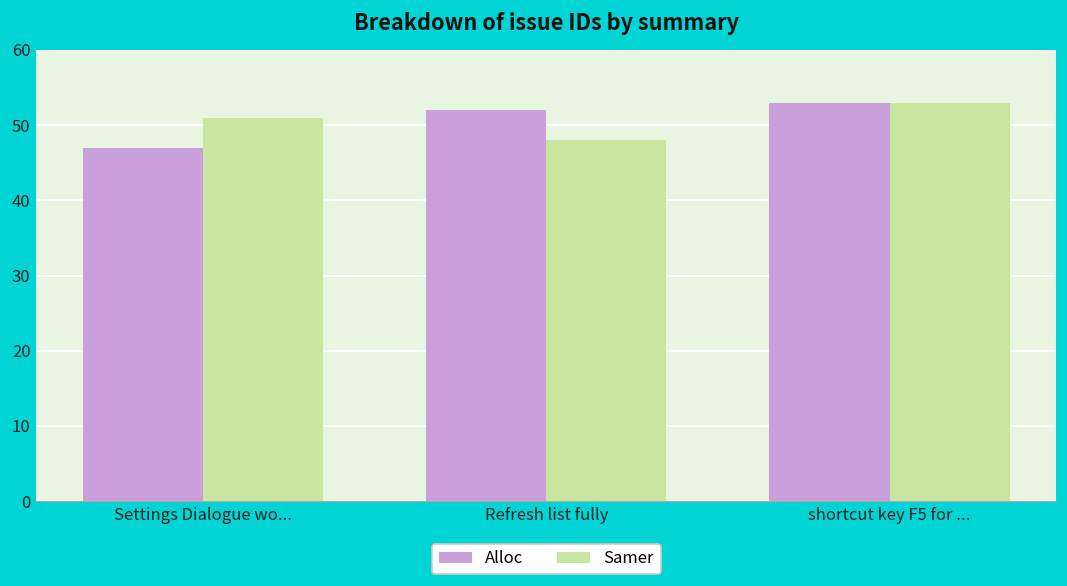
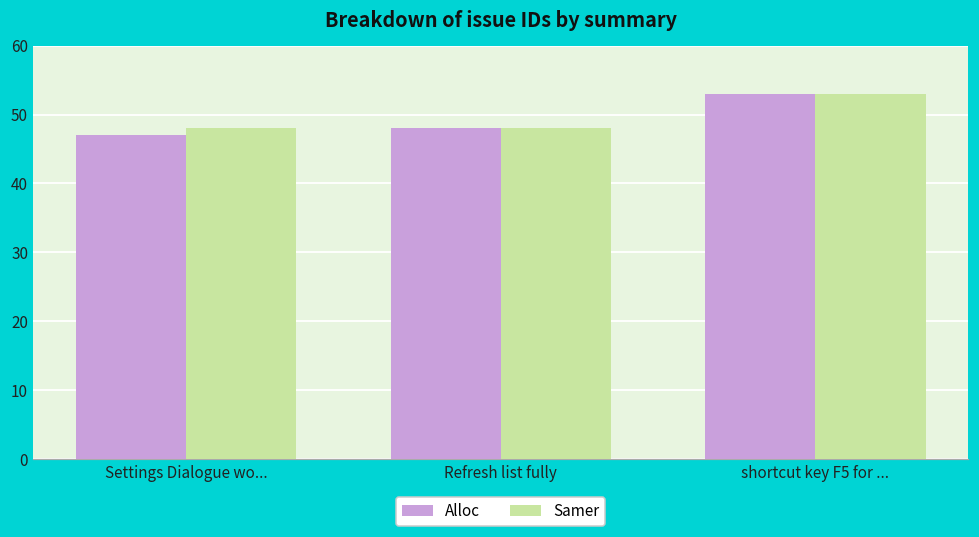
Samer, Settings Dialogue wo...: 51 -> 48
Alloc, Refresh list fully: 52 -> 48
